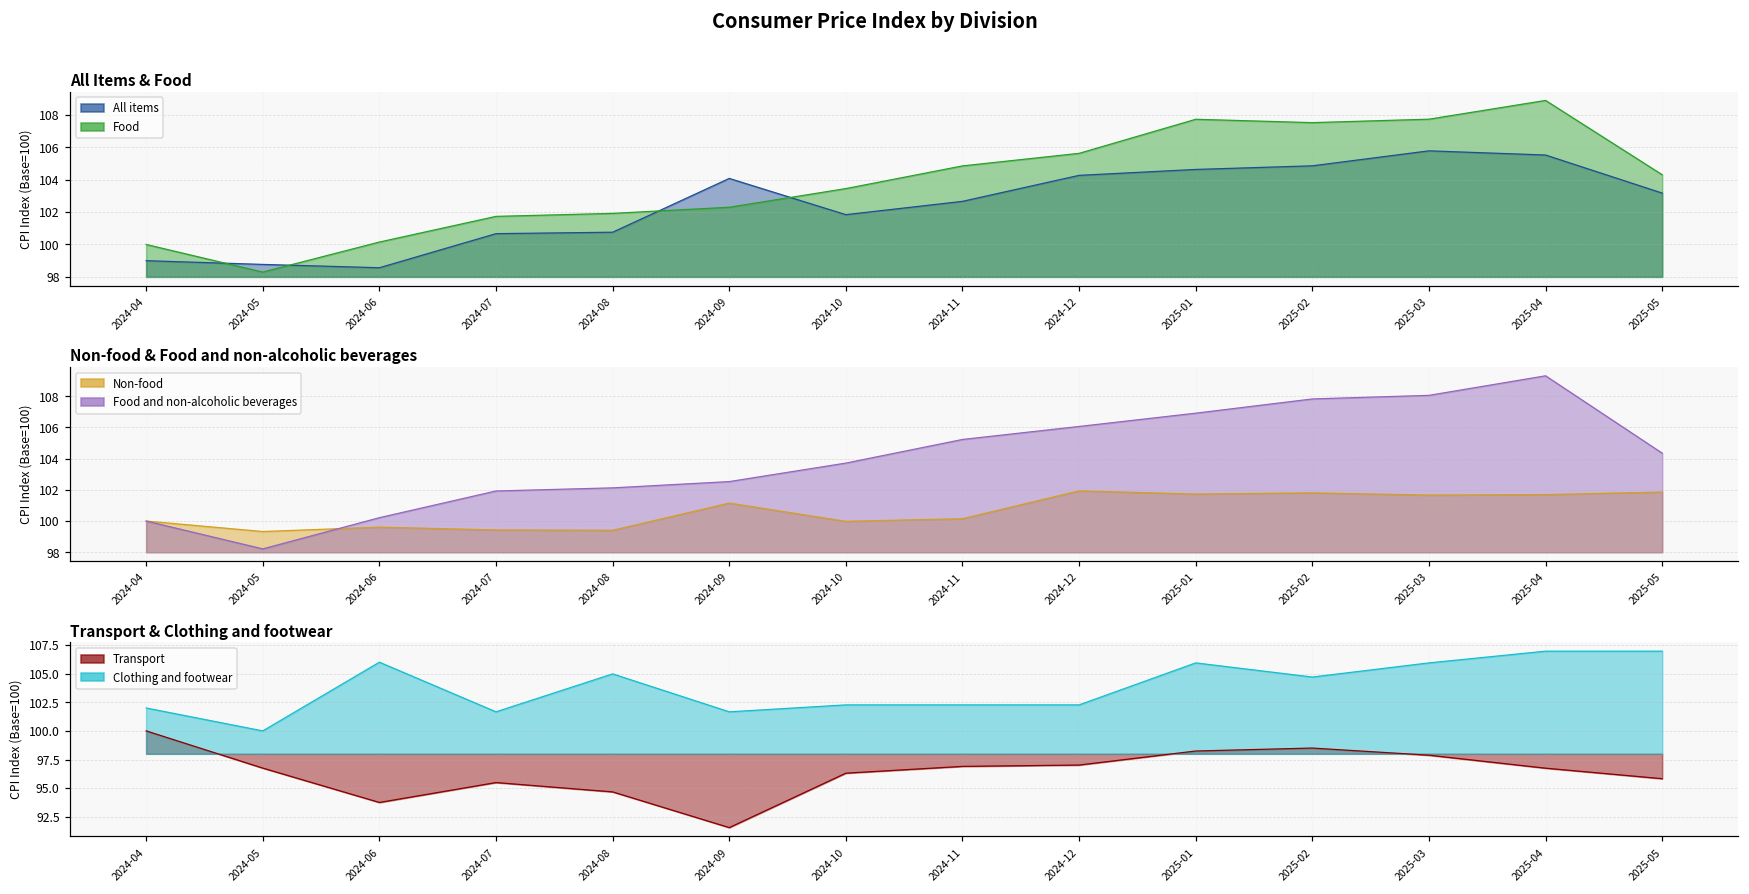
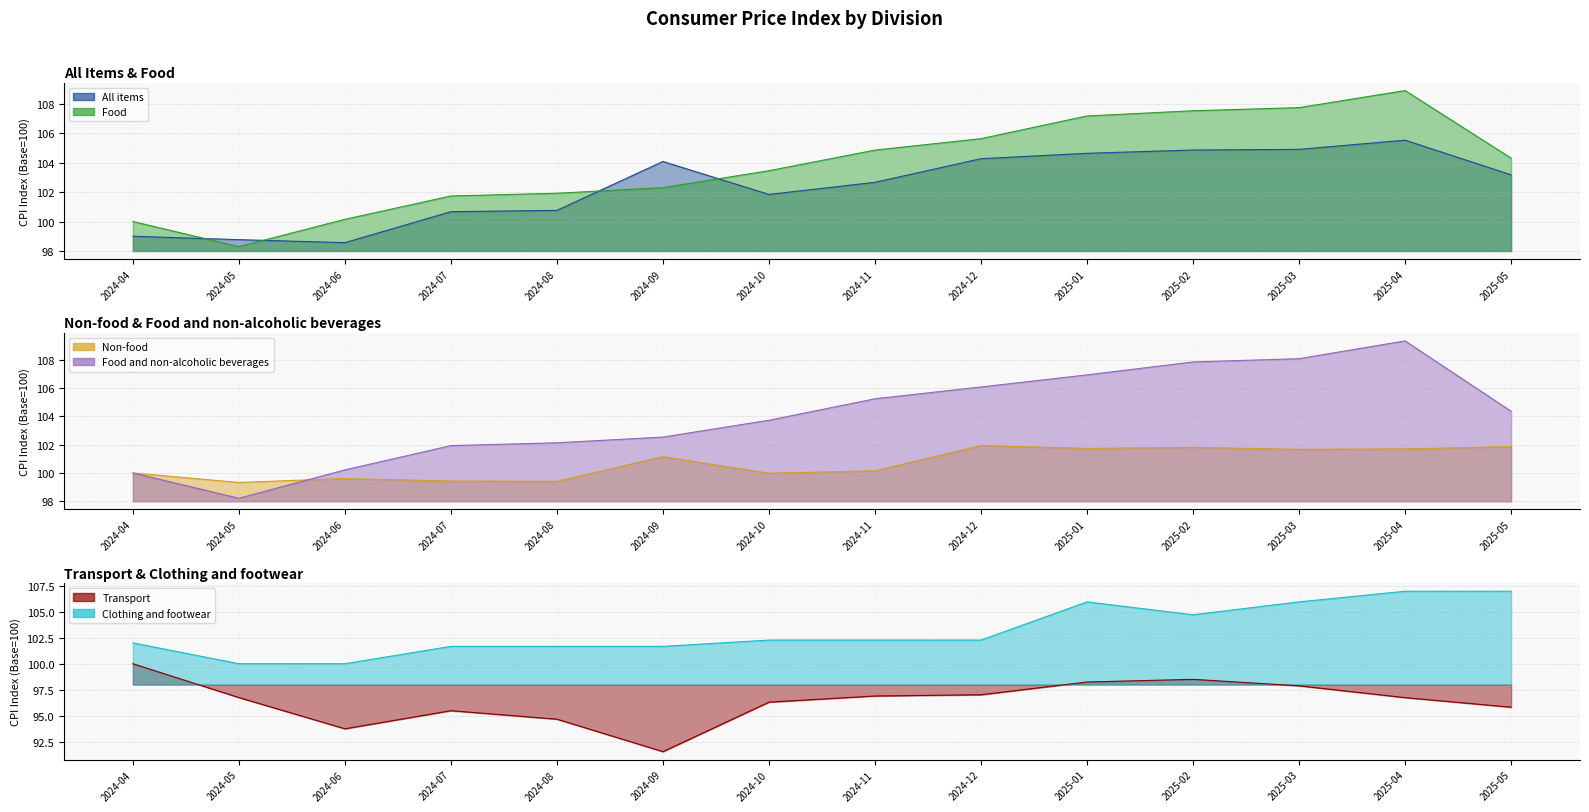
All Items & Food, Food, 2025-01: 107.7 -> 107.2
All Items & Food, All items, 2025-03: 105.8 -> 104.9
Transport & Clothing and footwear, Clothing and footwear, 2024-06: 106 -> 100
Transport & Clothing and footwear, Clothing and footwear, 2024-08: 105.0 -> 101.7
